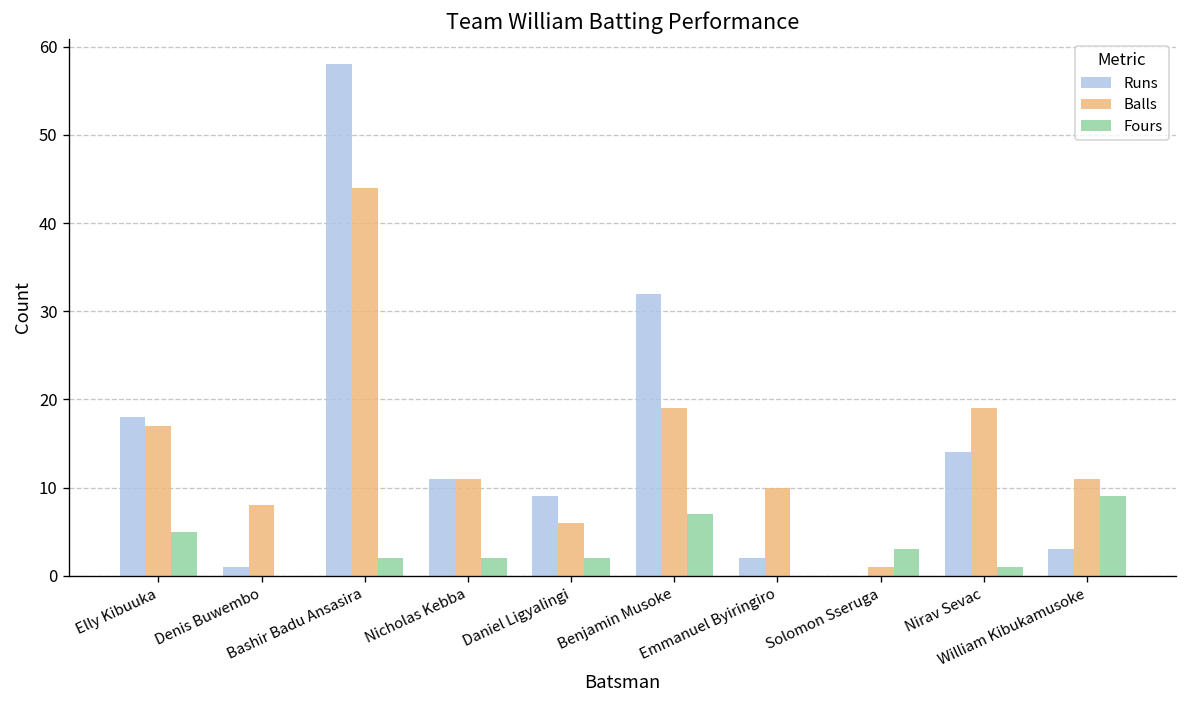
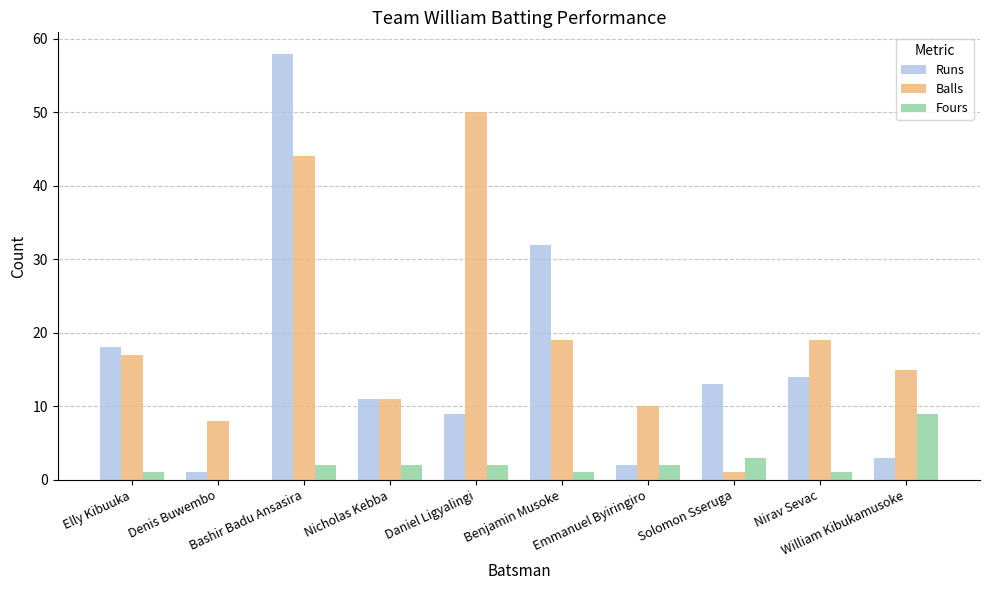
Fours, Elly Kibuuka: 5 -> 1
Balls, Daniel Ligyalingi: 6 -> 50
Fours, Benjamin Musoke: 7 -> 1
Fours, Emmanuel Byiringiro: 0 -> 2
Runs, Solomon Sseruga: 0 -> 13
Balls, William Kibukamusoke: 11 -> 15
